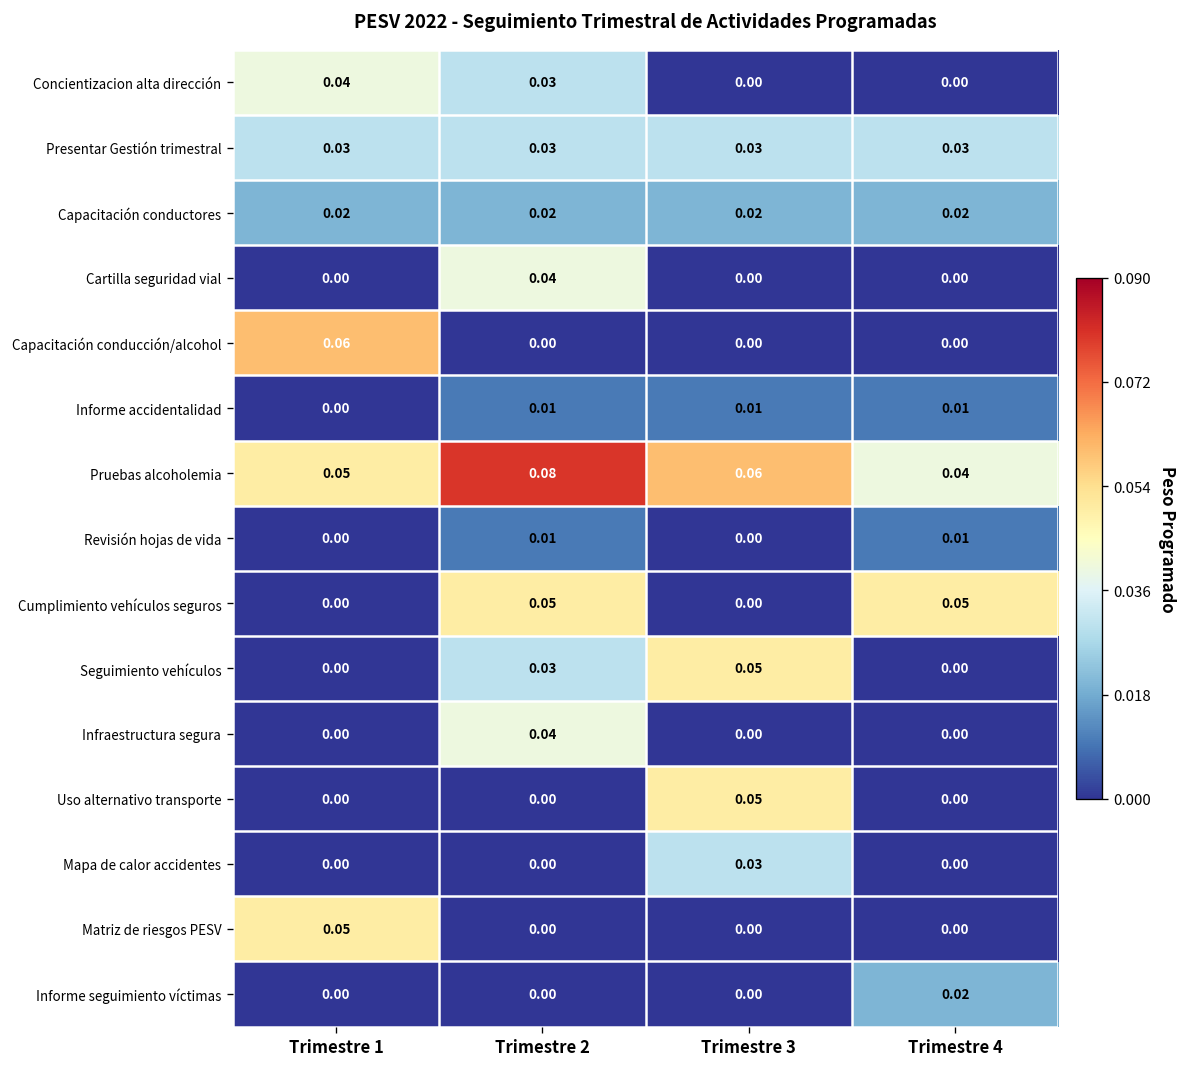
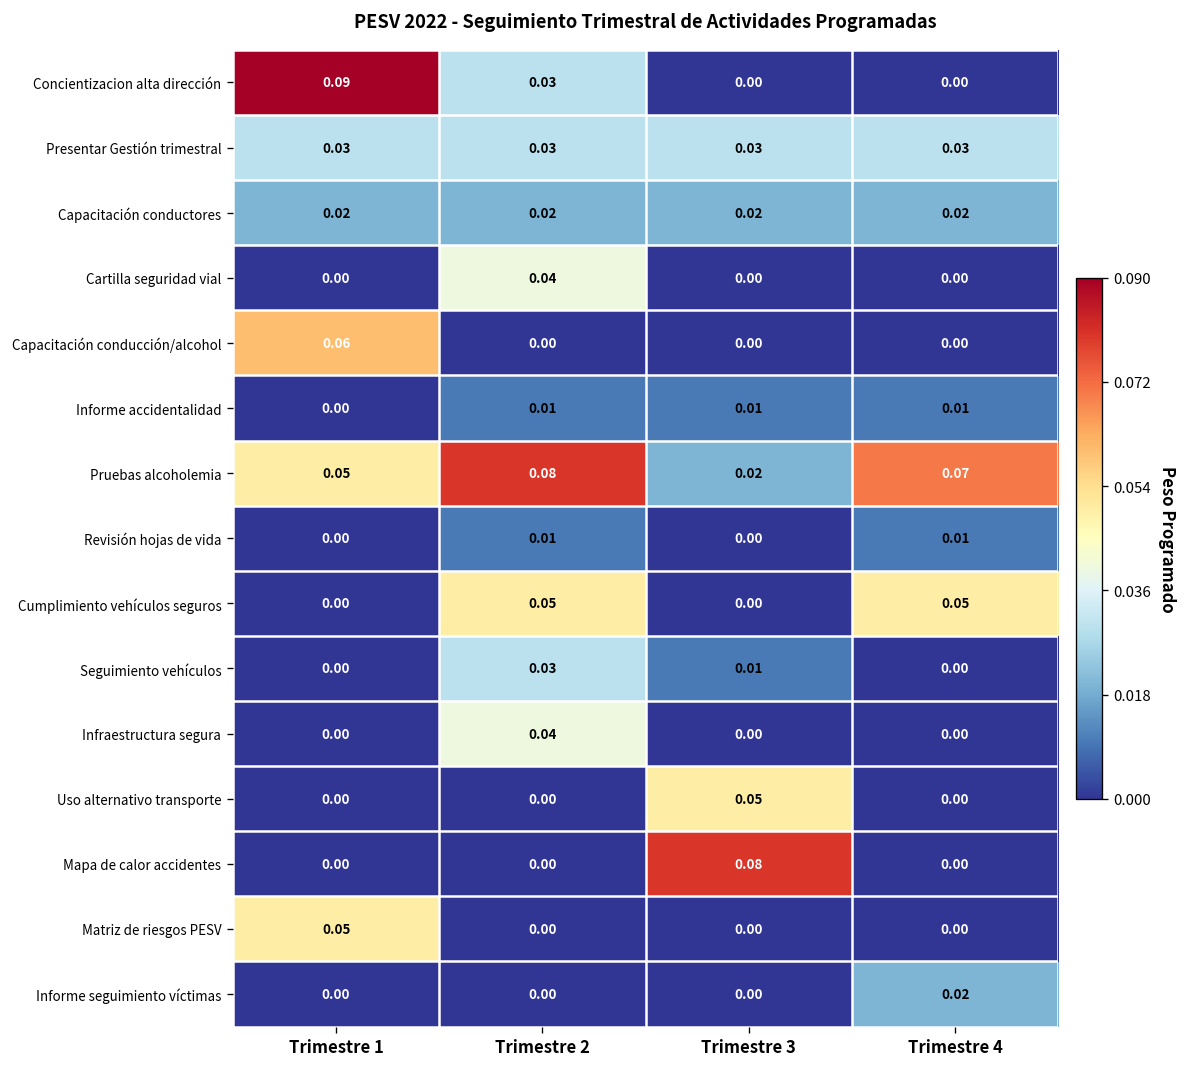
Concientizacion alta dirección, Trimestre 1: 0.04 -> 0.09
Pruebas alcoholemia, Trimestre 3: 0.06 -> 0.02
Pruebas alcoholemia, Trimestre 4: 0.04 -> 0.07
Seguimiento vehículos, Trimestre 3: 0.05 -> 0.01
Mapa de calor accidentes, Trimestre 3: 0.03 -> 0.08
